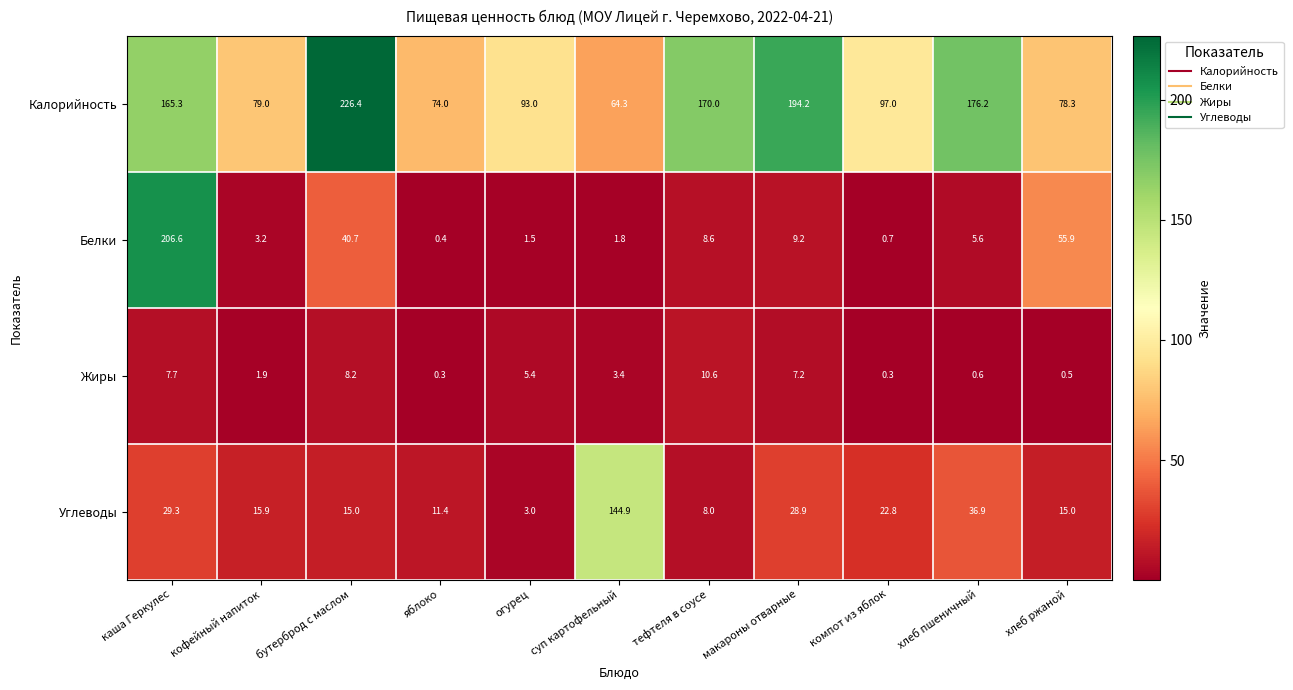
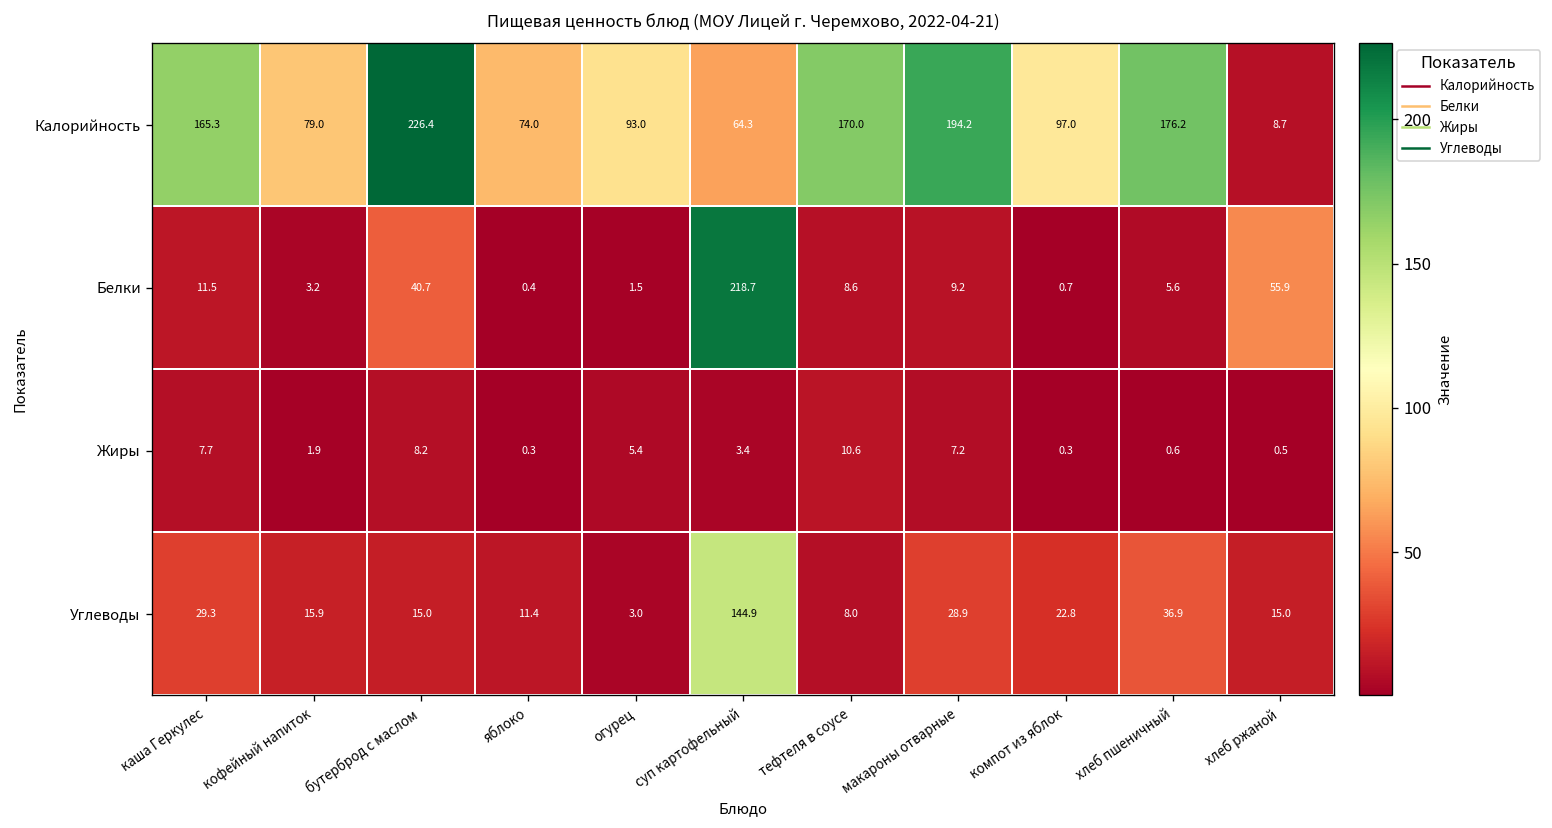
Калорийность, хлеб ржаной: 78.3 -> 8.7
Белки, каша Геркулес: 206.6 -> 11.5
Белки, суп картофельный: 1.8 -> 218.7
